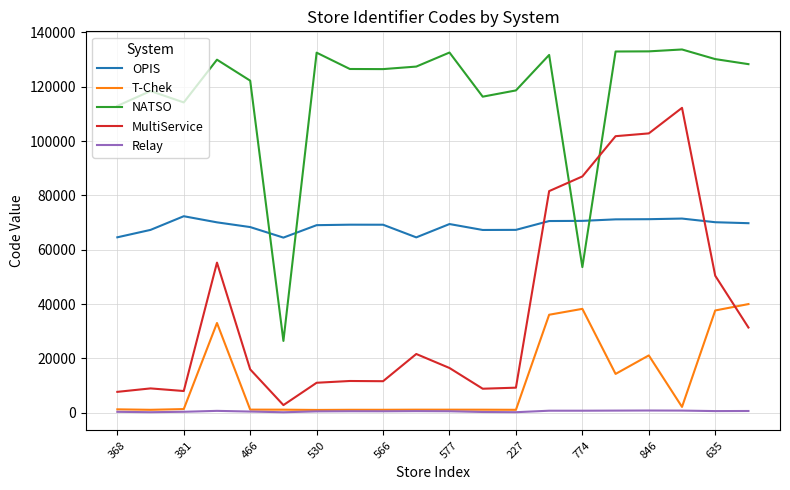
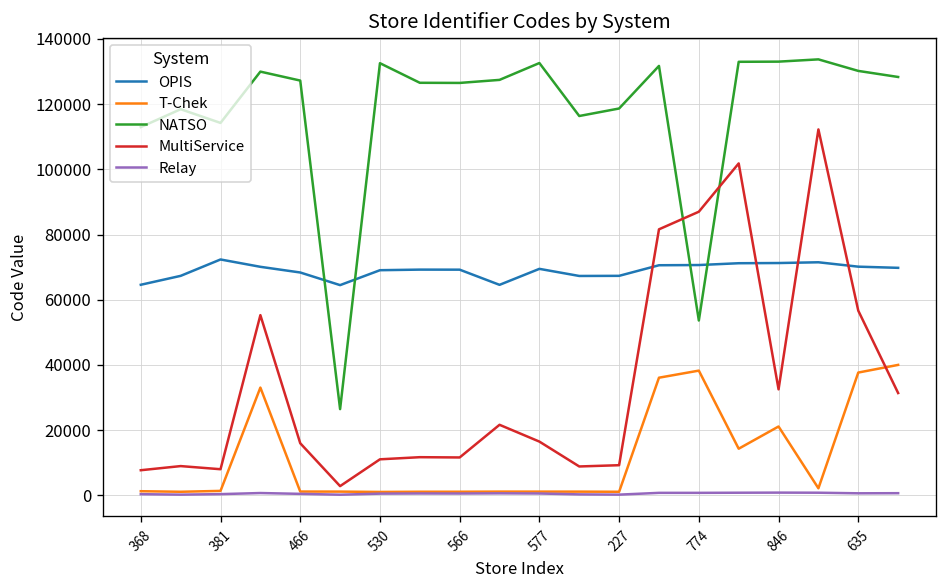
NATSO, 466: 122000 -> 127000
MultiService, 846: 103000 -> 33000
MultiService, 635: 50000 -> 57000
